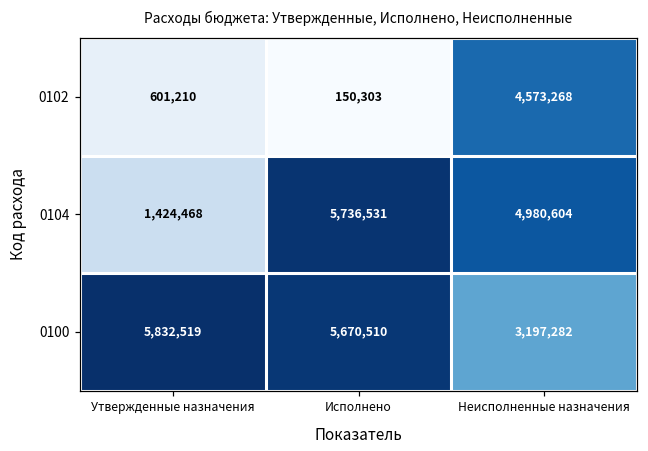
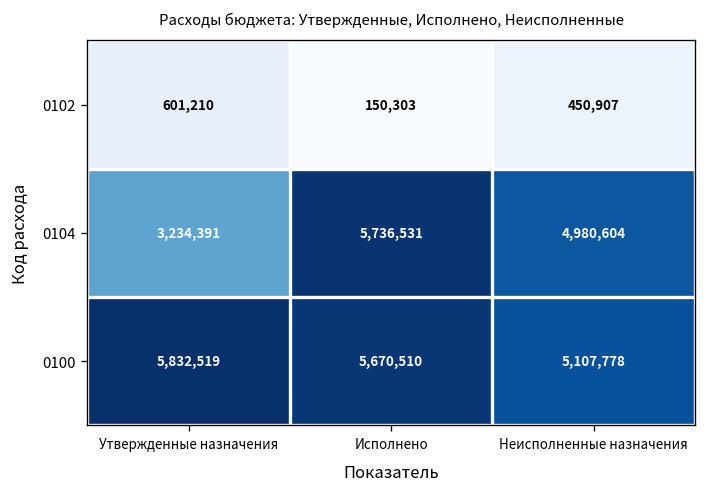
0102, Неисполненные назначения: 4,573,268 -> 450,907
0104, Утвержденные назначения: 1,424,468 -> 3,234,391
0100, Неисполненные назначения: 3,197,282 -> 5,107,778
